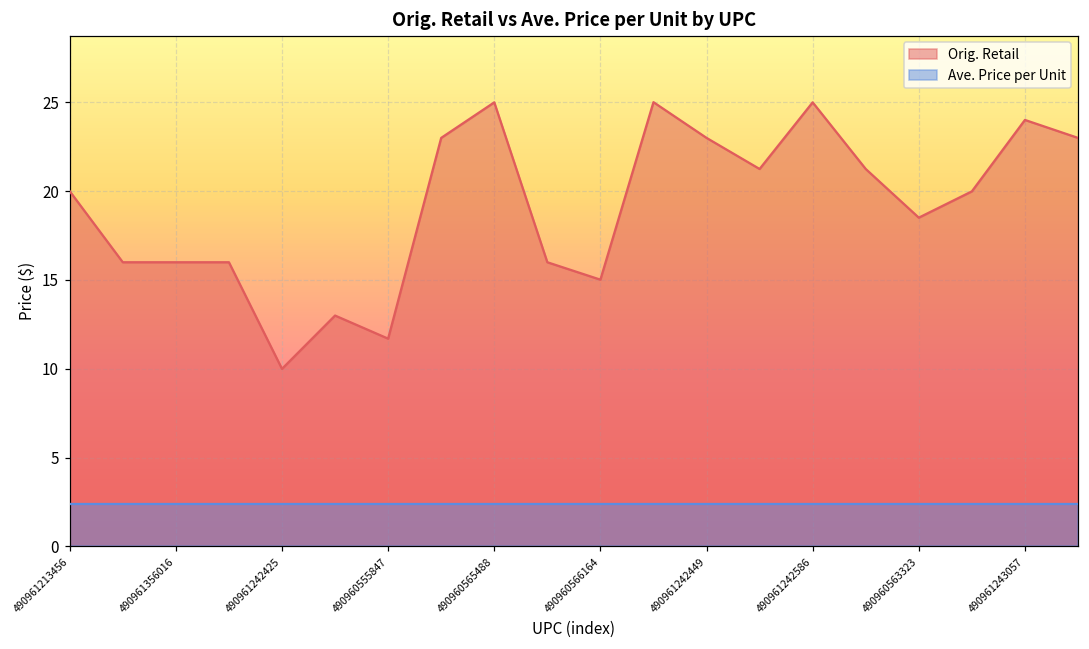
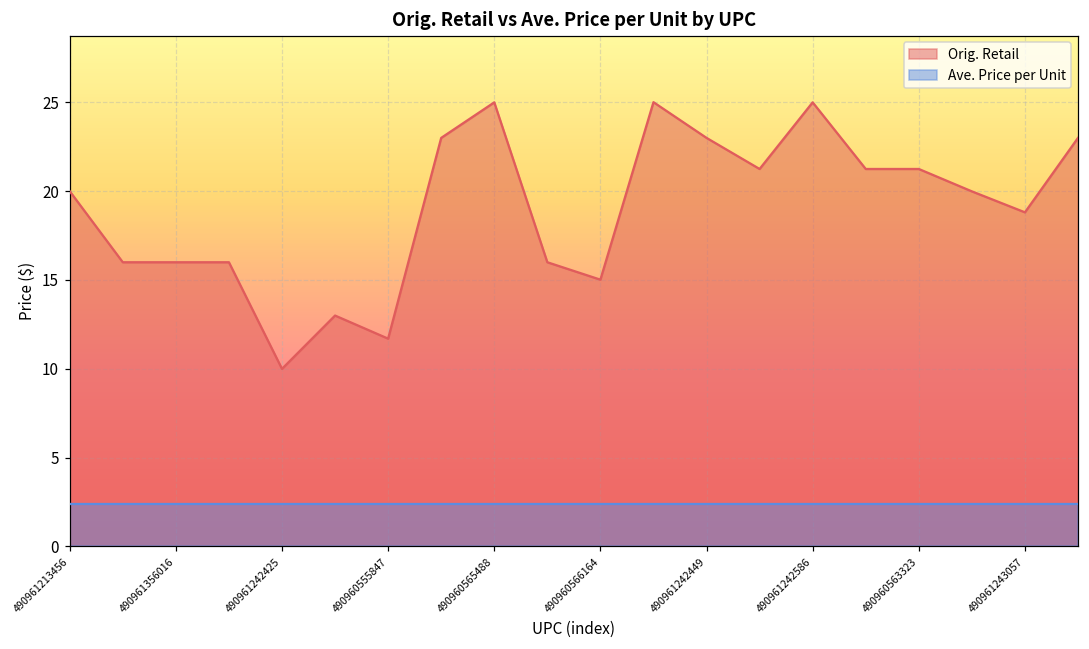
Orig. Retail, 490960563323: 18.5 -> 21.2
Orig. Retail, 490961243057: 24.0 -> 18.8
